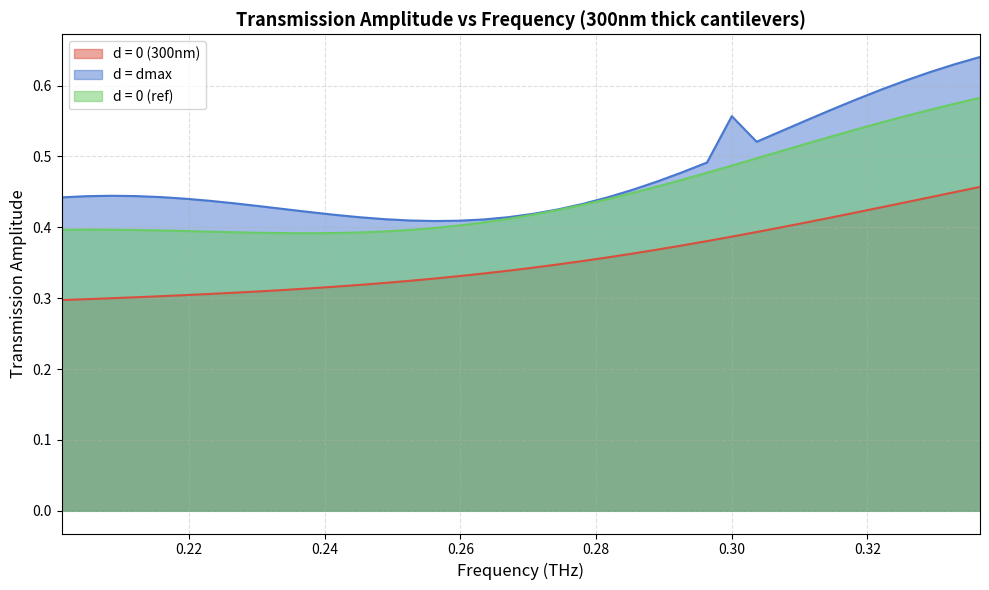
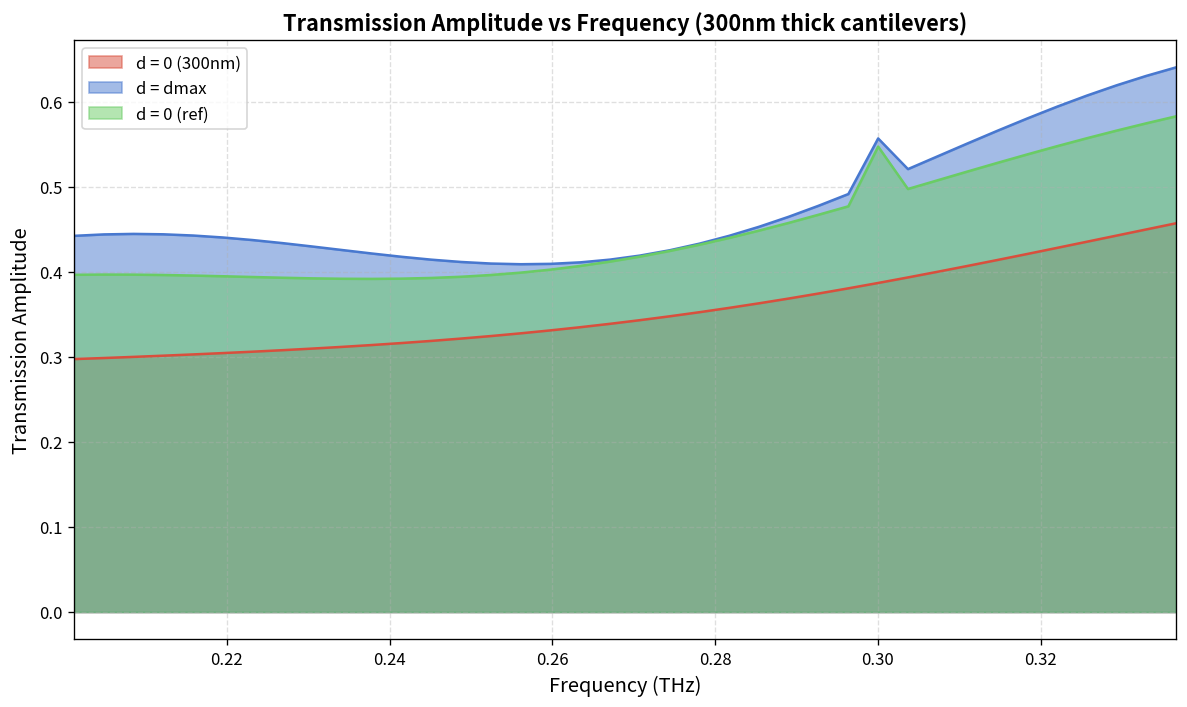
d = 0 (ref), 0.30: 0.49 -> 0.55
